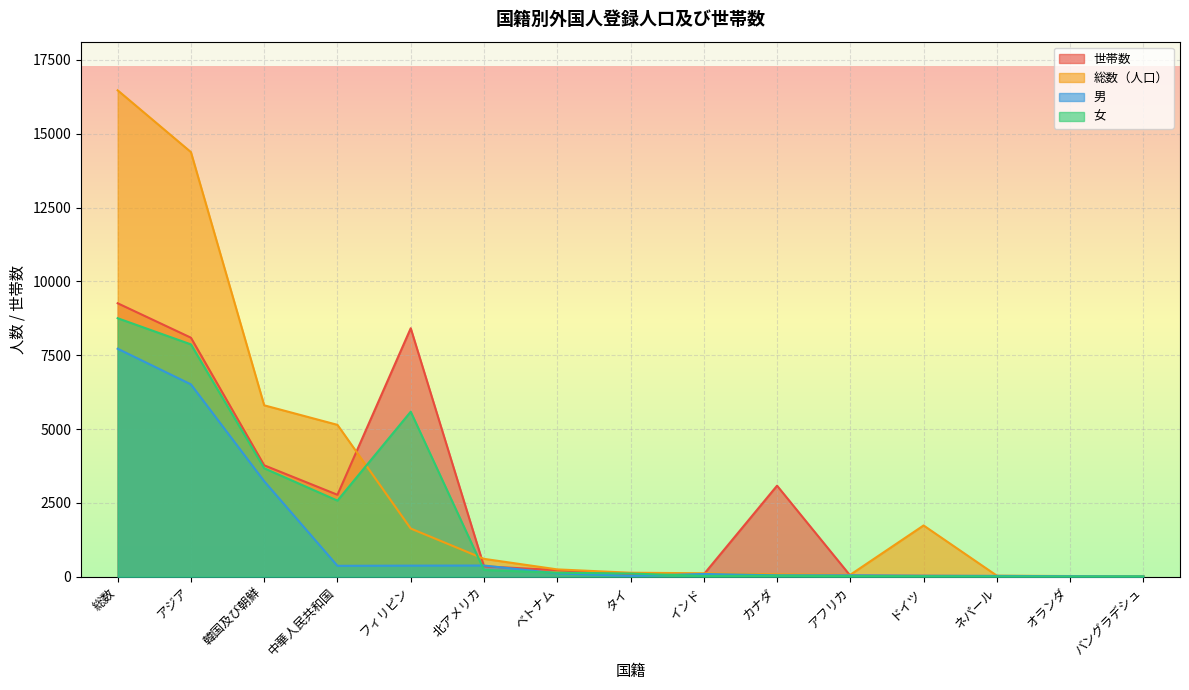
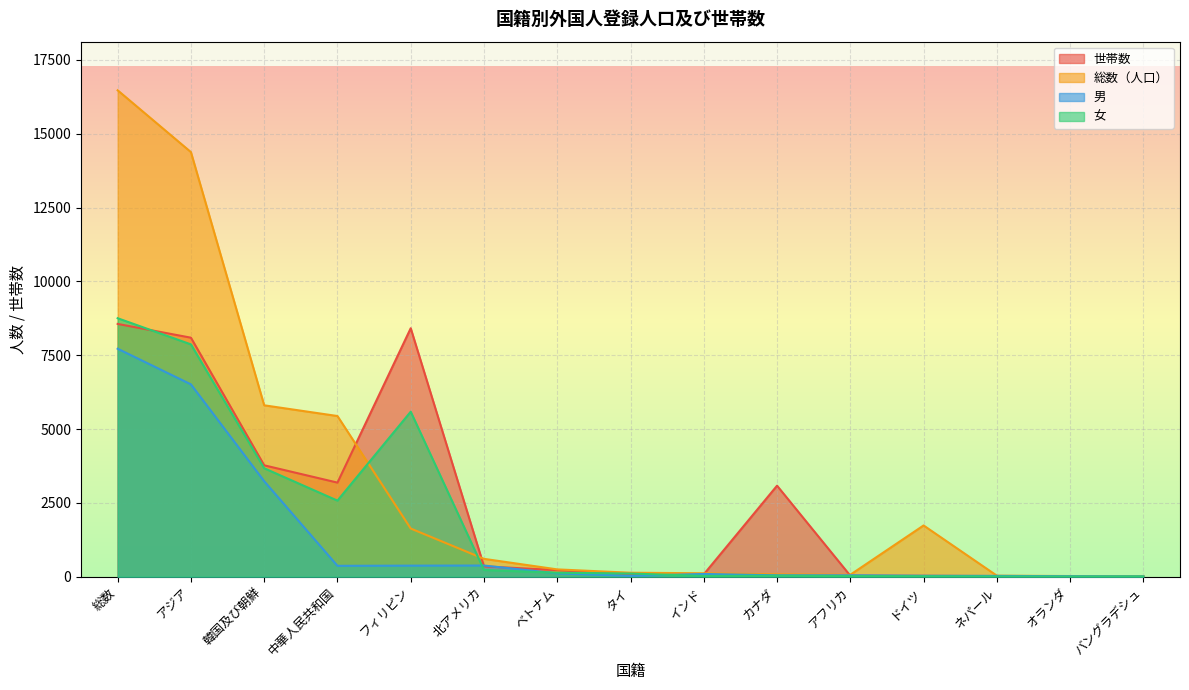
世帯数, 総数: 9300 -> 8600
世帯数, 中華人民共和国: 2800 -> 3200
総数（人口）, 中華人民共和国: 5100 -> 5400
